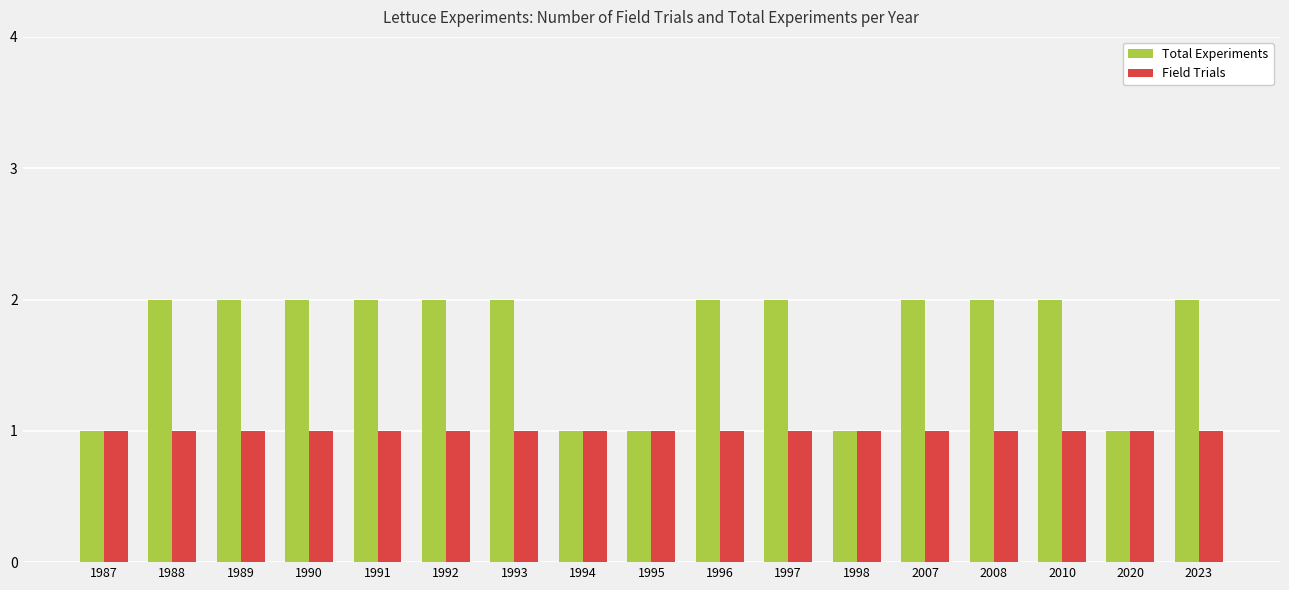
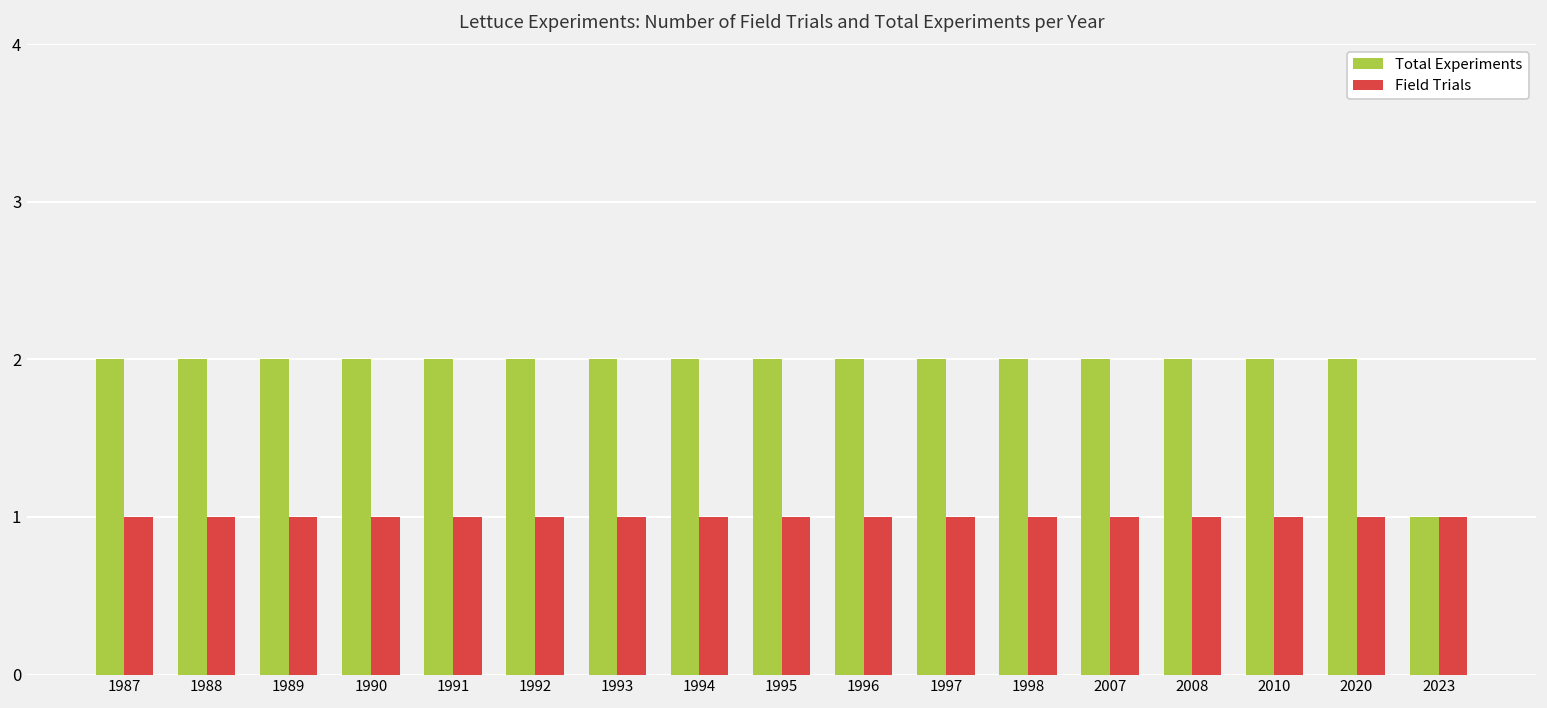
Total Experiments, 1987: 1 -> 2
Total Experiments, 1994: 1 -> 2
Total Experiments, 1995: 1 -> 2
Total Experiments, 1998: 1 -> 2
Total Experiments, 2020: 1 -> 2
Total Experiments, 2023: 2 -> 1
